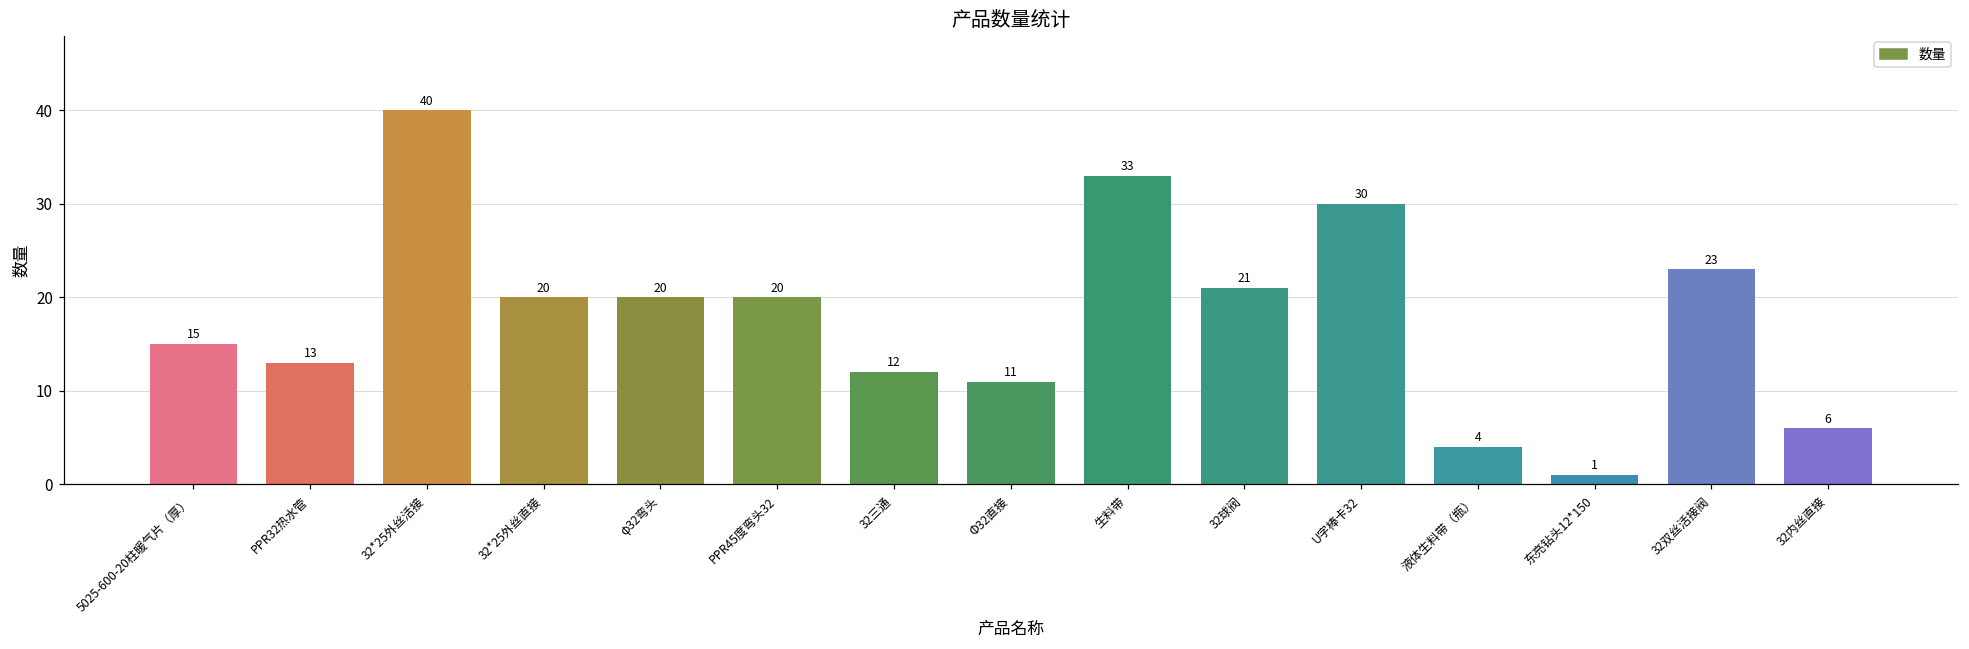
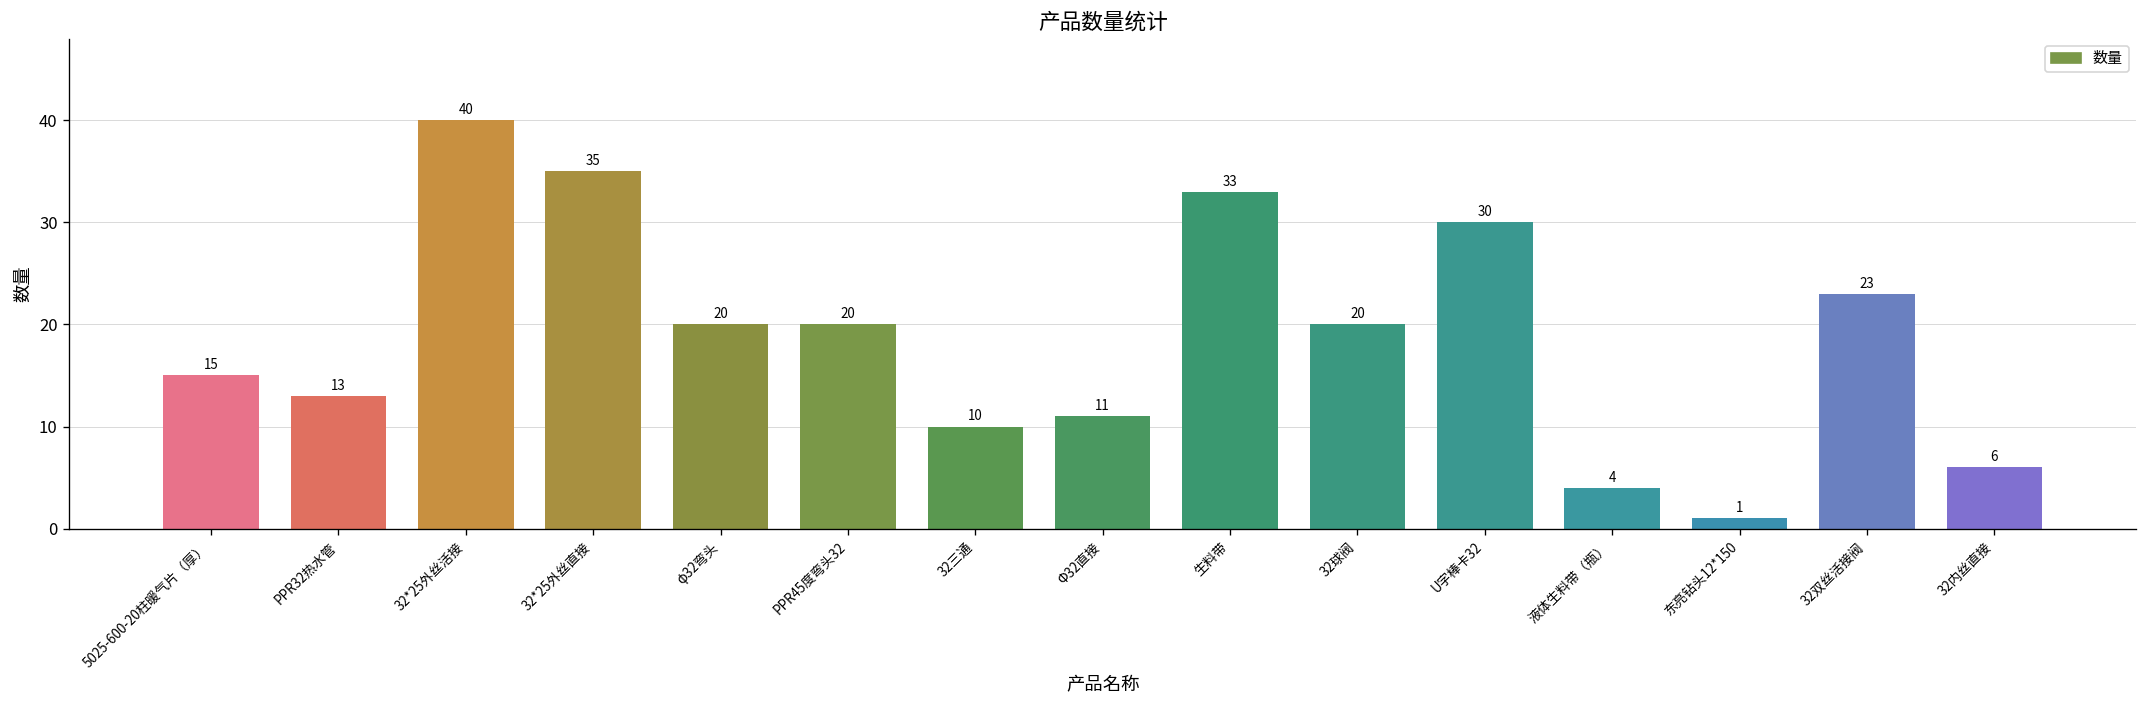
32*25外丝直接: 20 -> 35
32三通: 12 -> 10
32球阀: 21 -> 20
